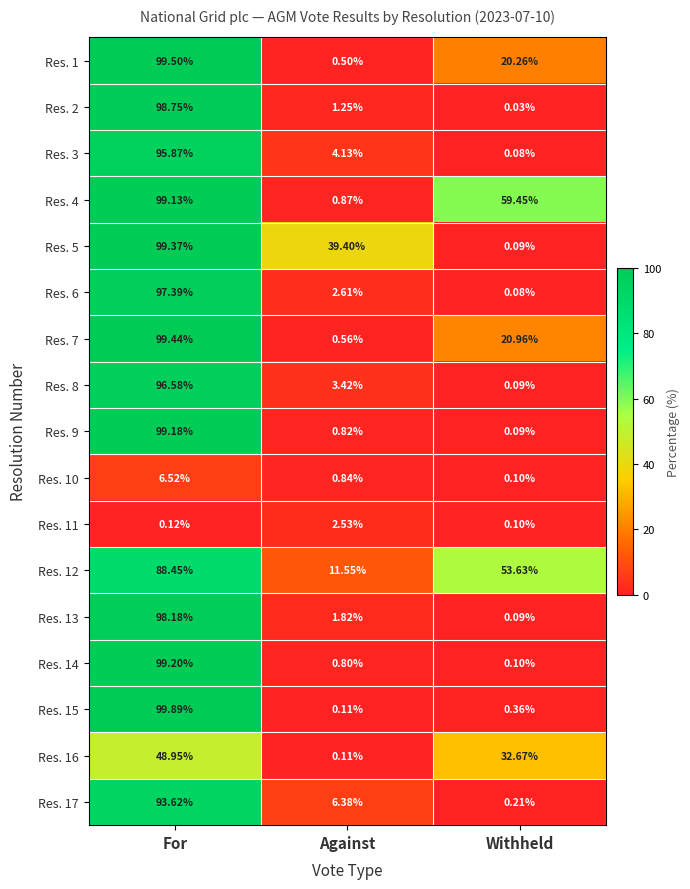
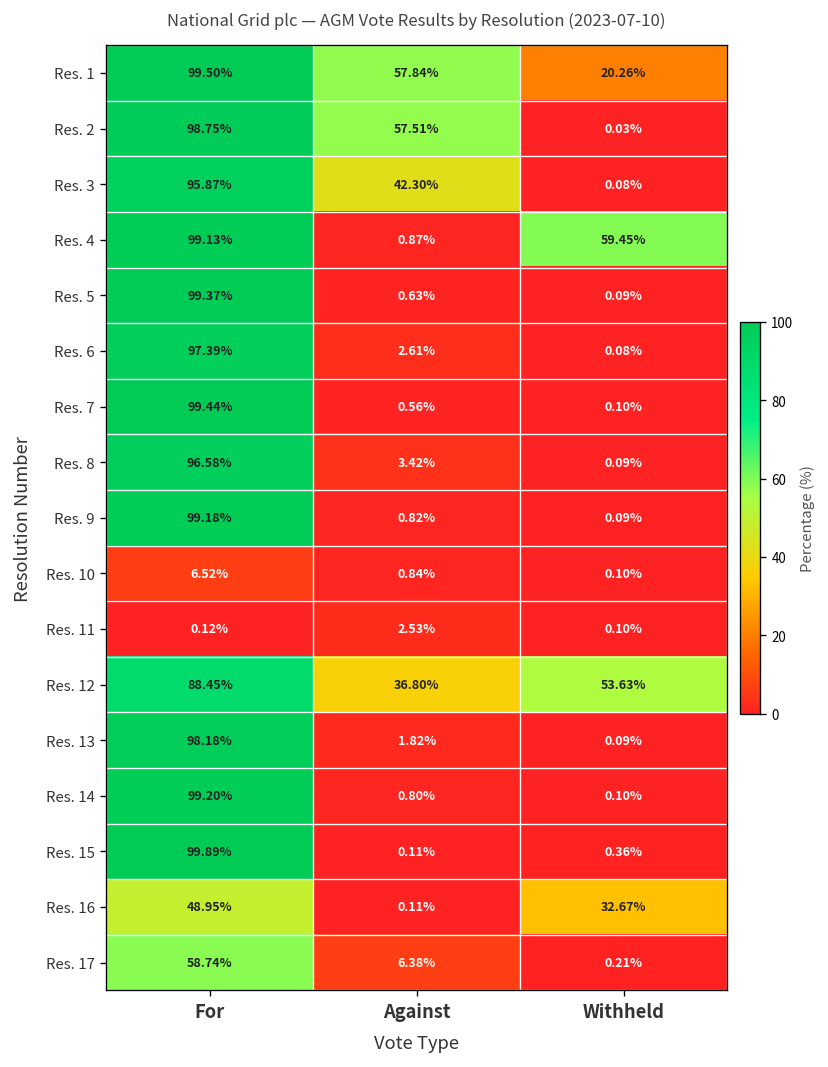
Res. 1, Against: 0.50% -> 57.84%
Res. 2, Against: 1.25% -> 57.51%
Res. 3, Against: 4.13% -> 42.30%
Res. 5, Against: 39.40% -> 0.63%
Res. 7, Withheld: 20.96% -> 0.10%
Res. 12, Against: 11.55% -> 36.80%
Res. 17, For: 93.62% -> 58.74%
